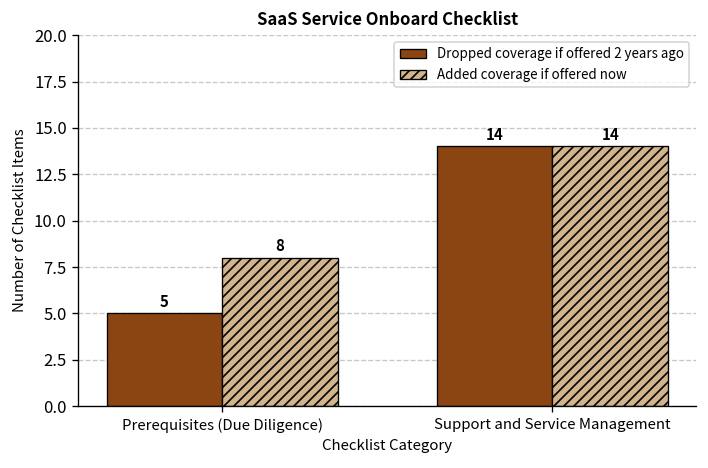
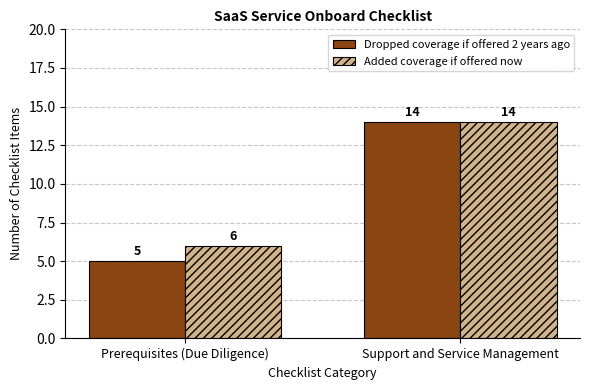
Added coverage if offered now, Prerequisites (Due Diligence): 8 -> 6
